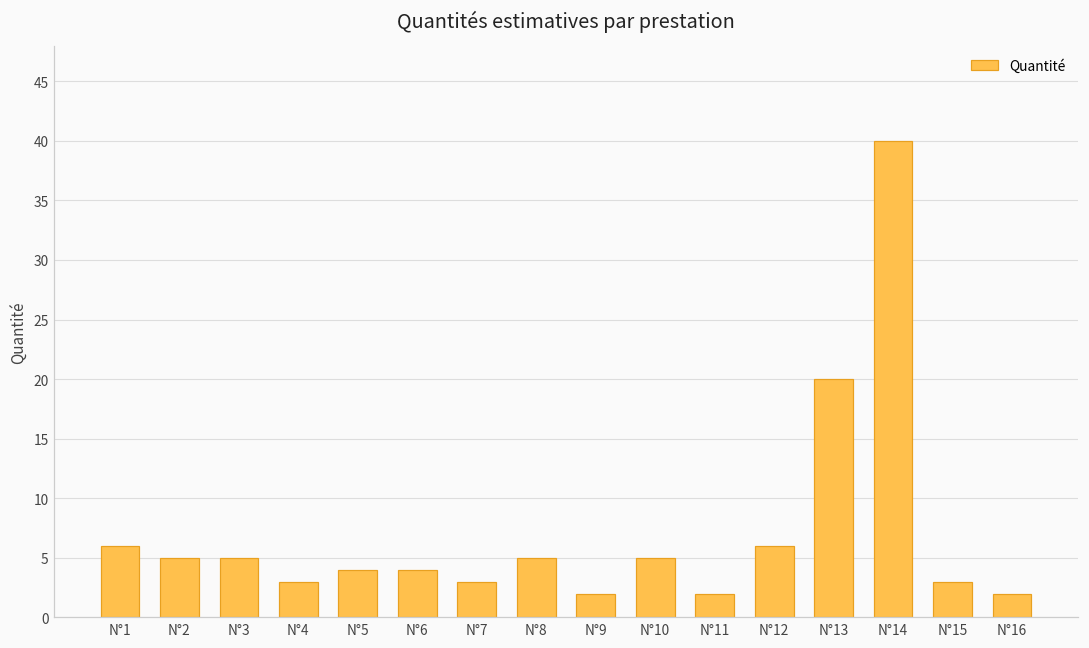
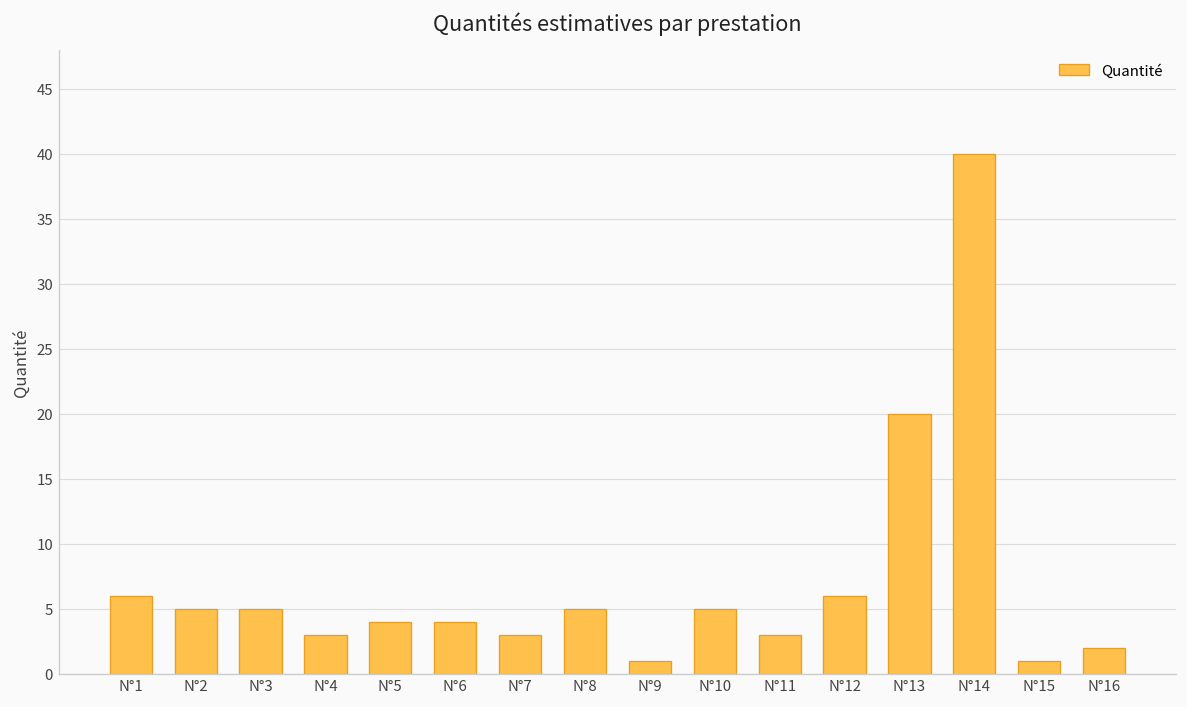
N°9: 2 -> 1
N°11: 2 -> 3
N°15: 3 -> 1
